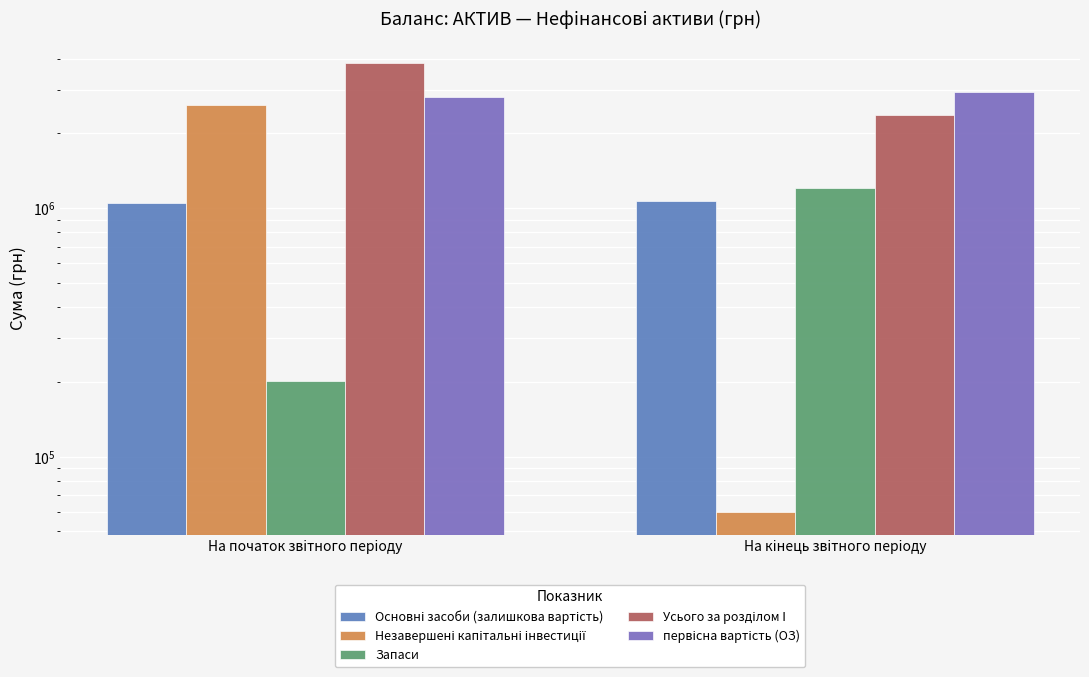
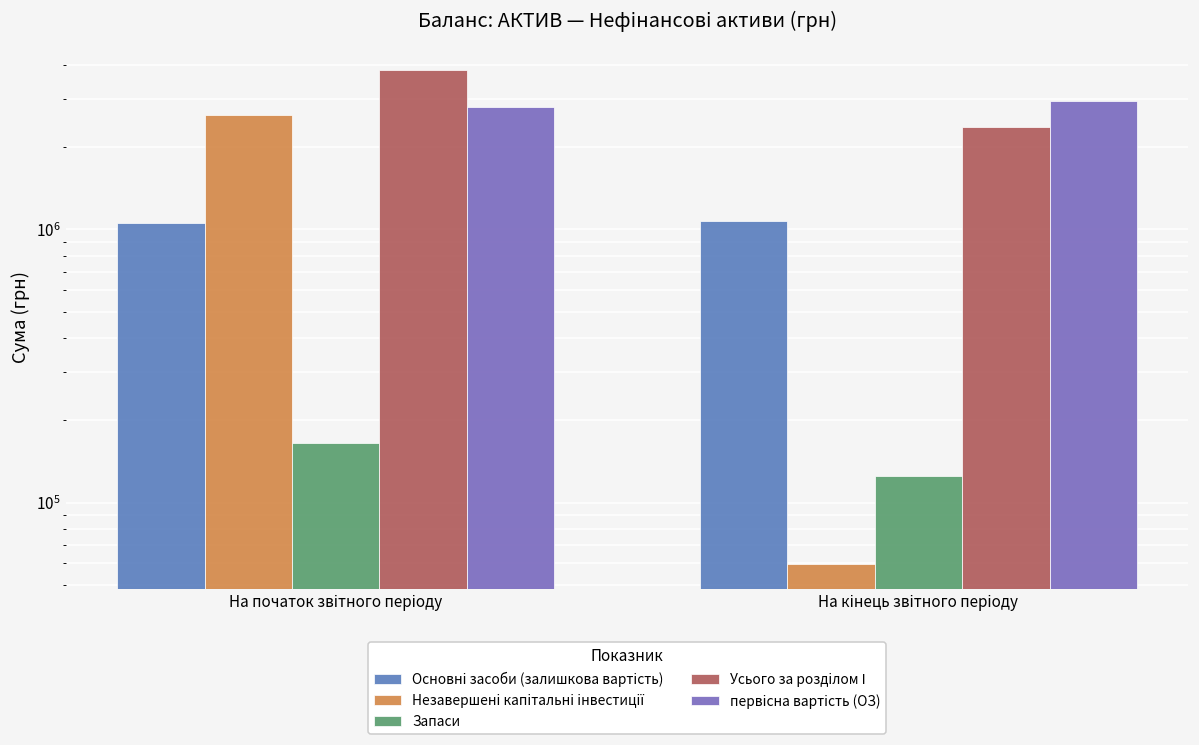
Запаси, На початок звітного періоду: 200000 -> 160000
Запаси, На кінець звітного періоду: 1200000 -> 130000
